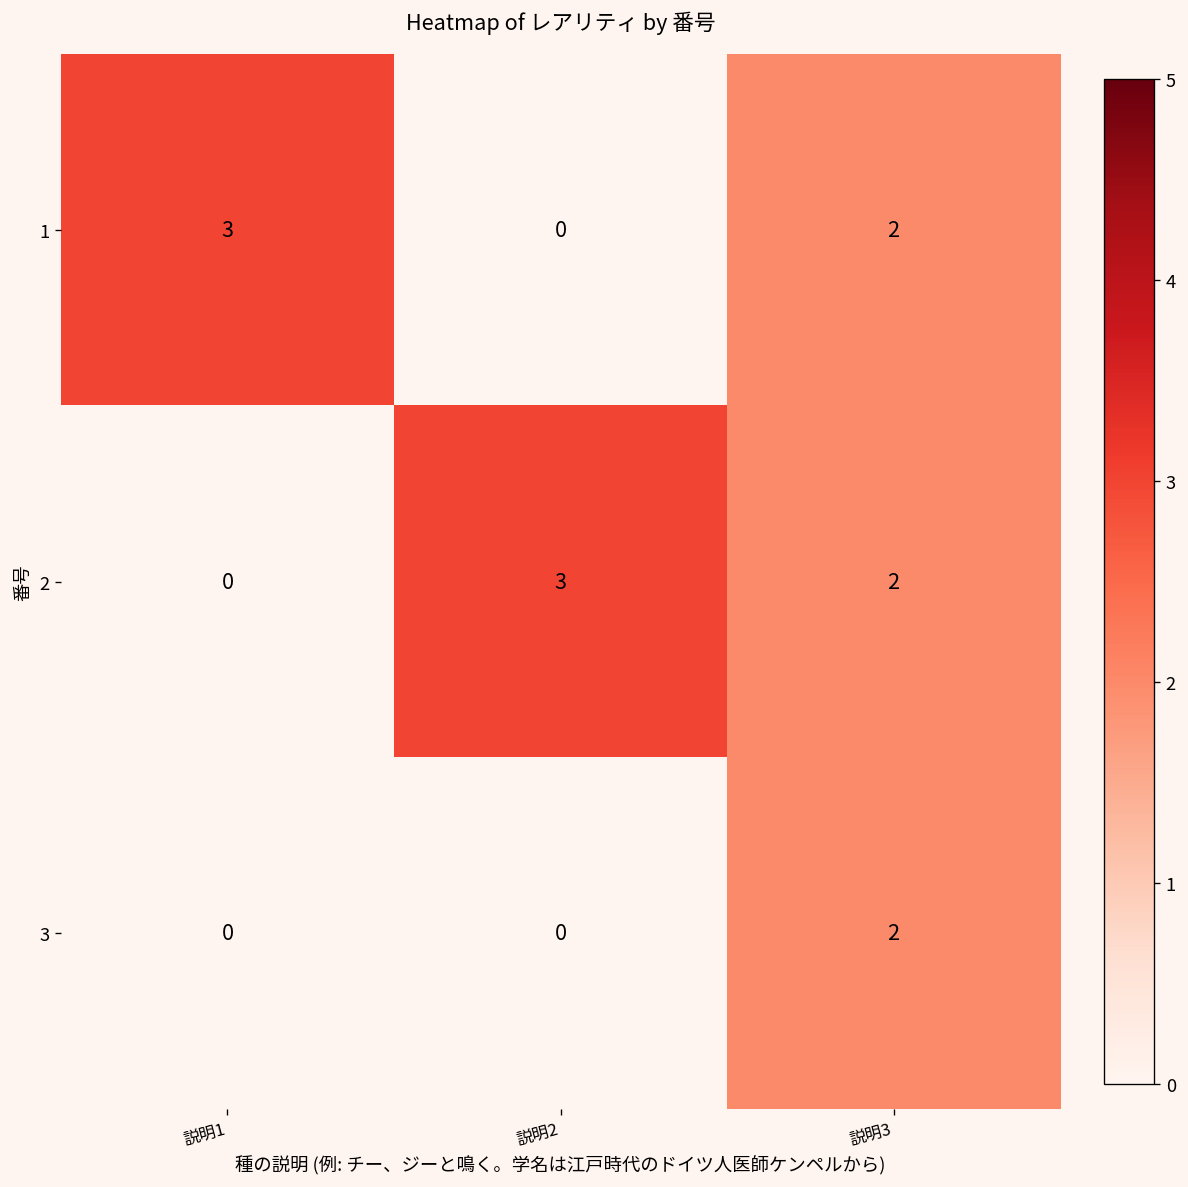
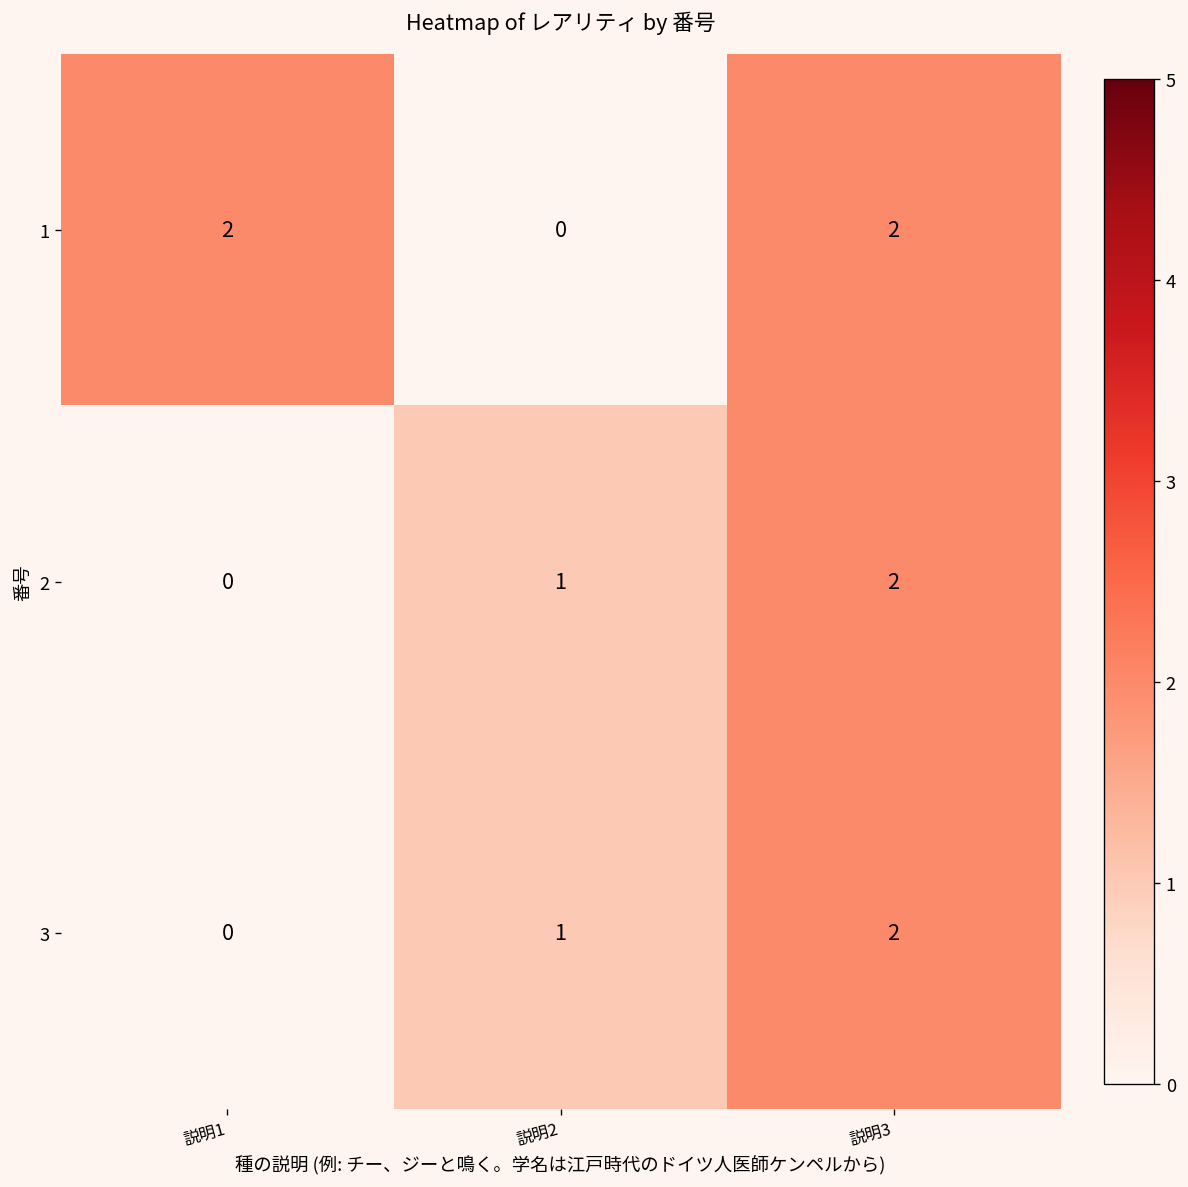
1, 説明1: 3 -> 2
2, 説明2: 3 -> 1
3, 説明2: 0 -> 1
